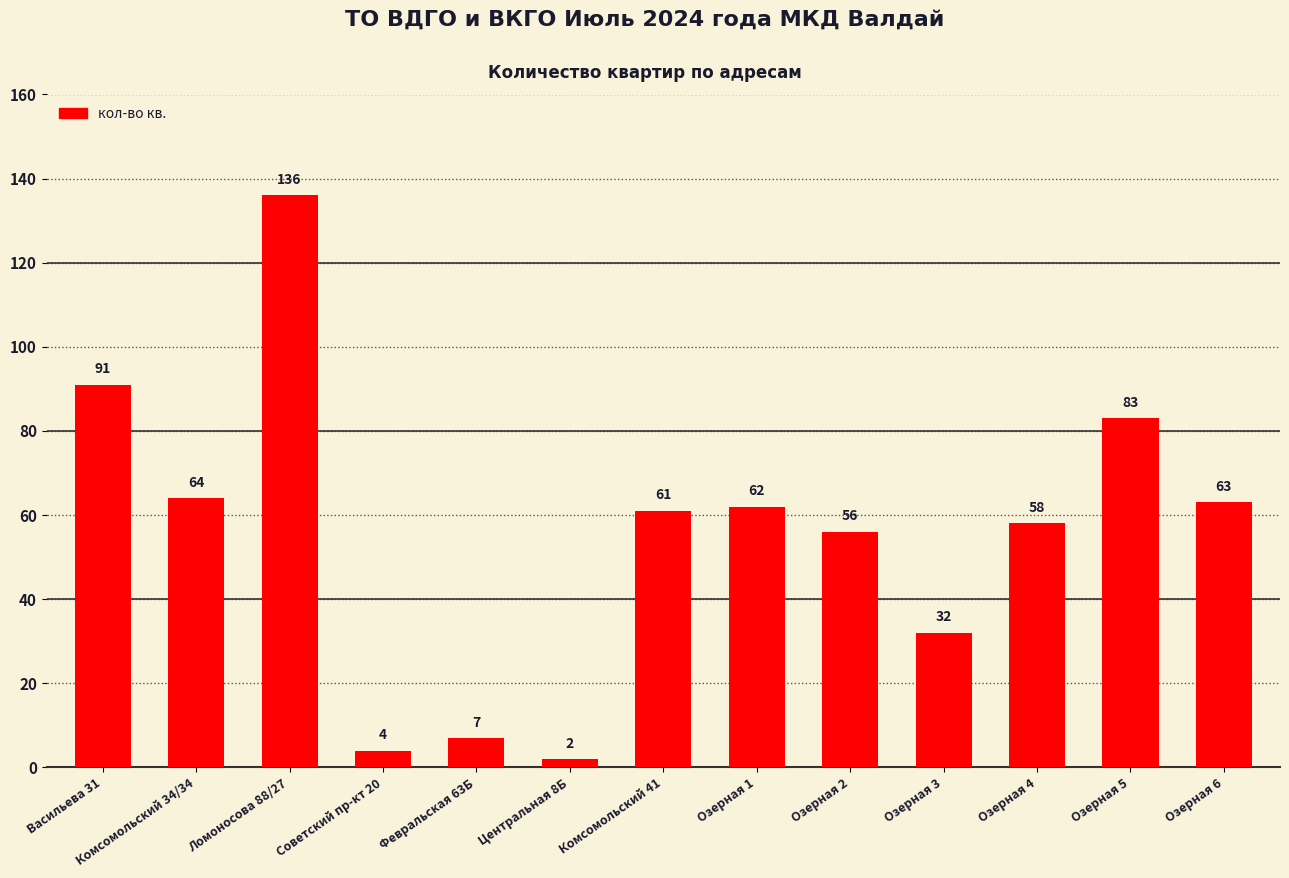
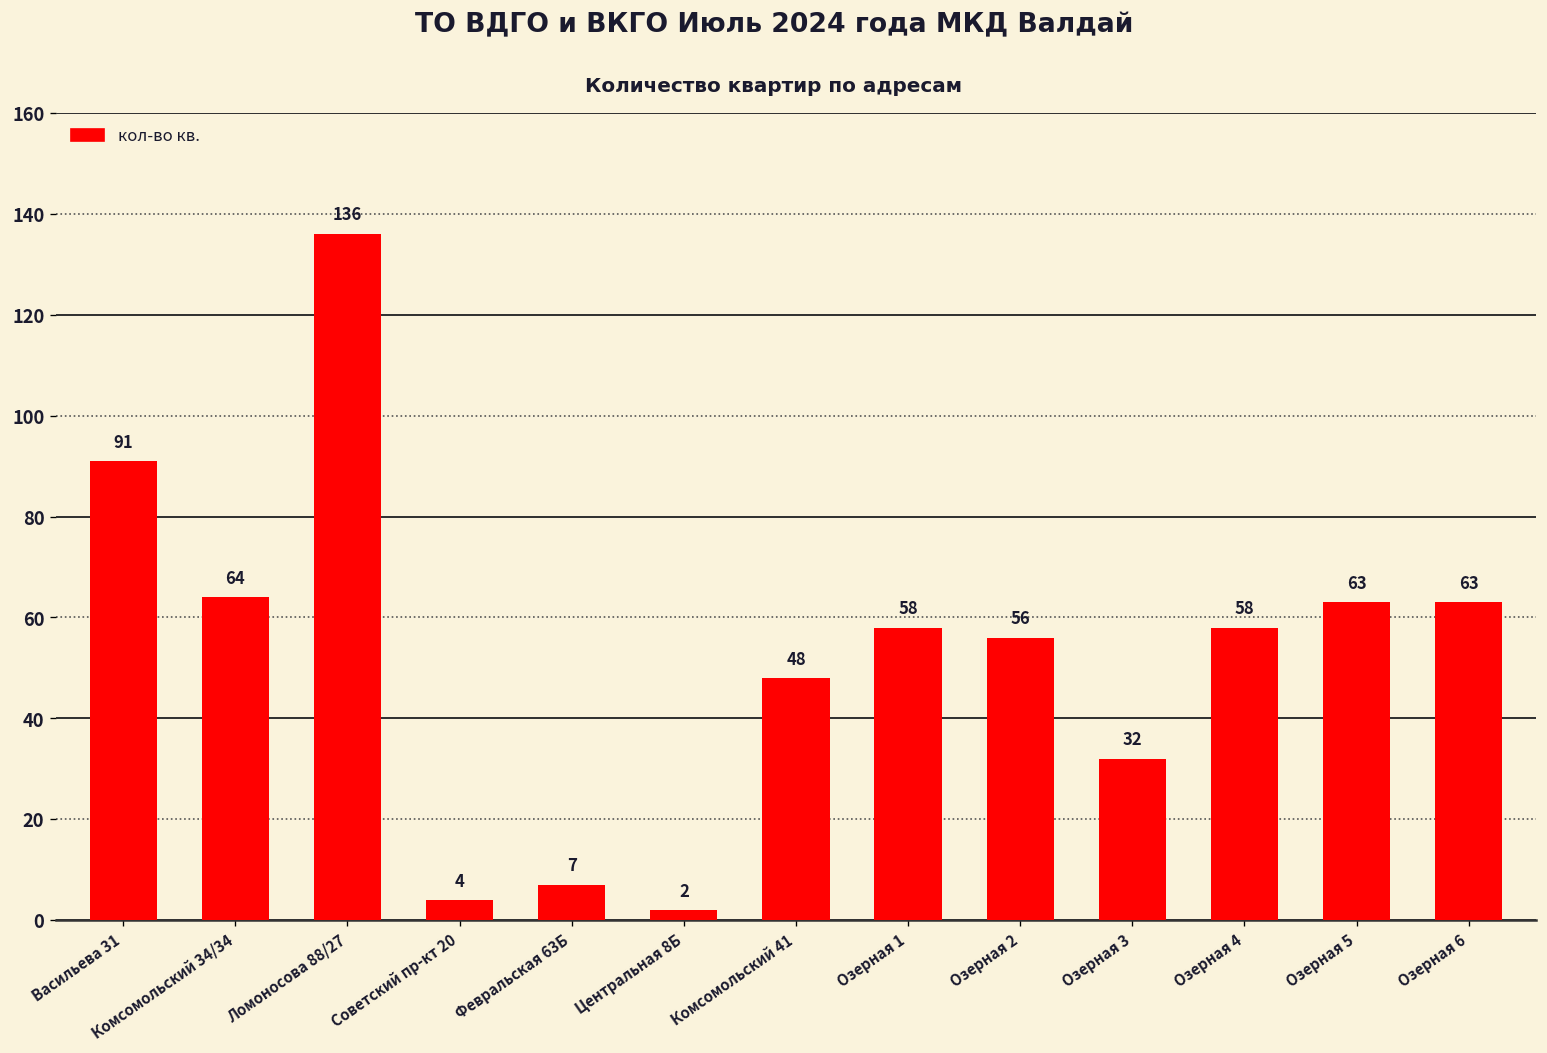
Комсомольский 41: 61 -> 48
Озерная 1: 62 -> 58
Озерная 5: 83 -> 63
